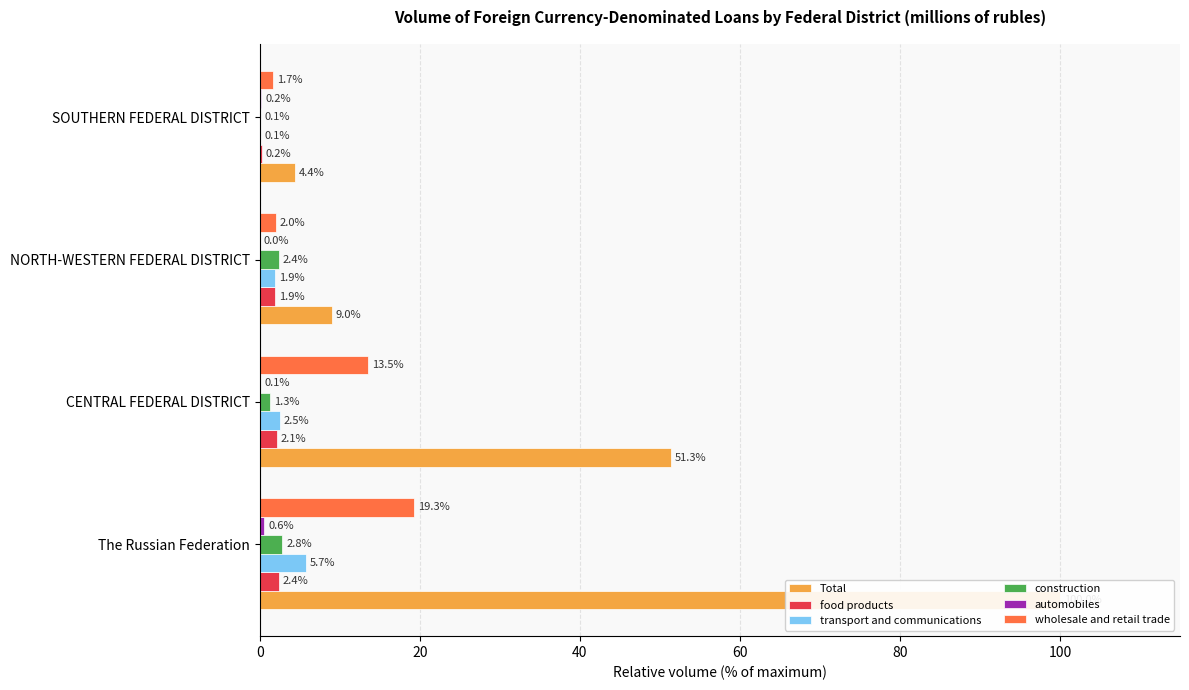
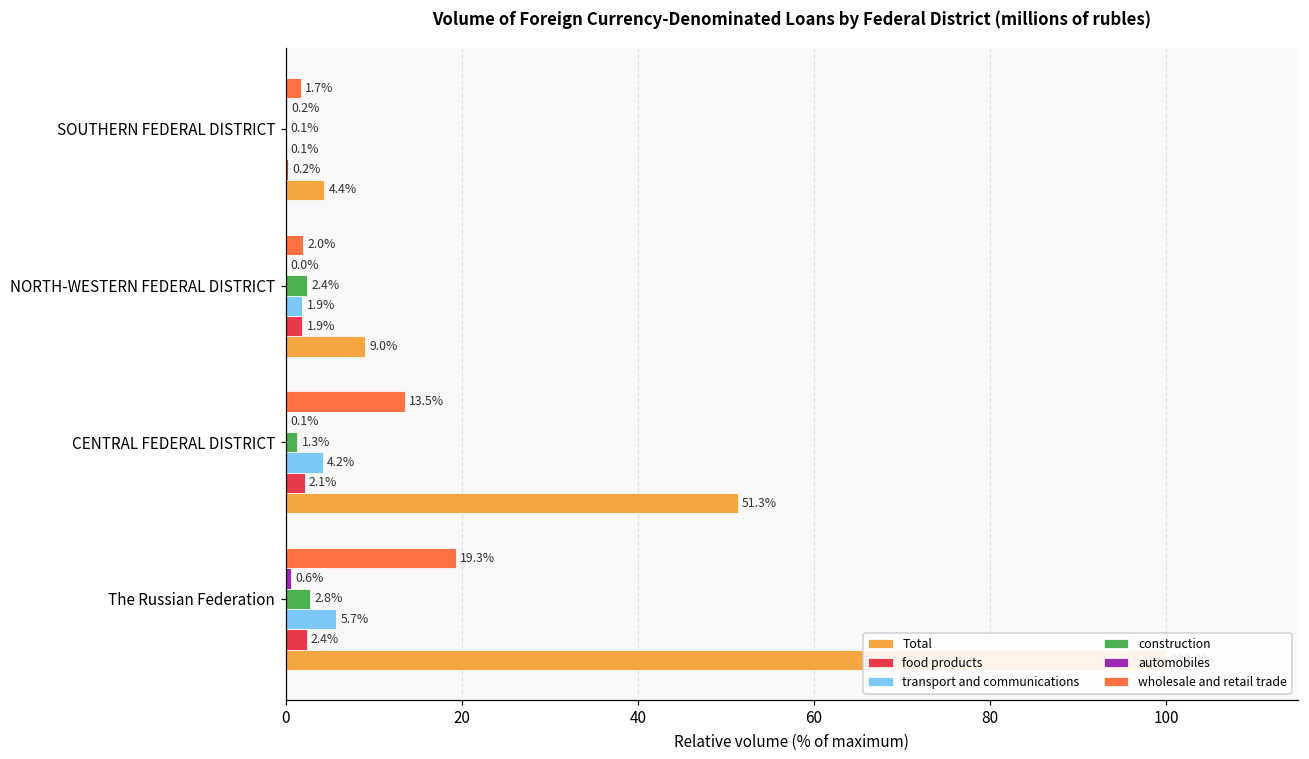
transport and communications, CENTRAL FEDERAL DISTRICT: 2.5% -> 4.2%
